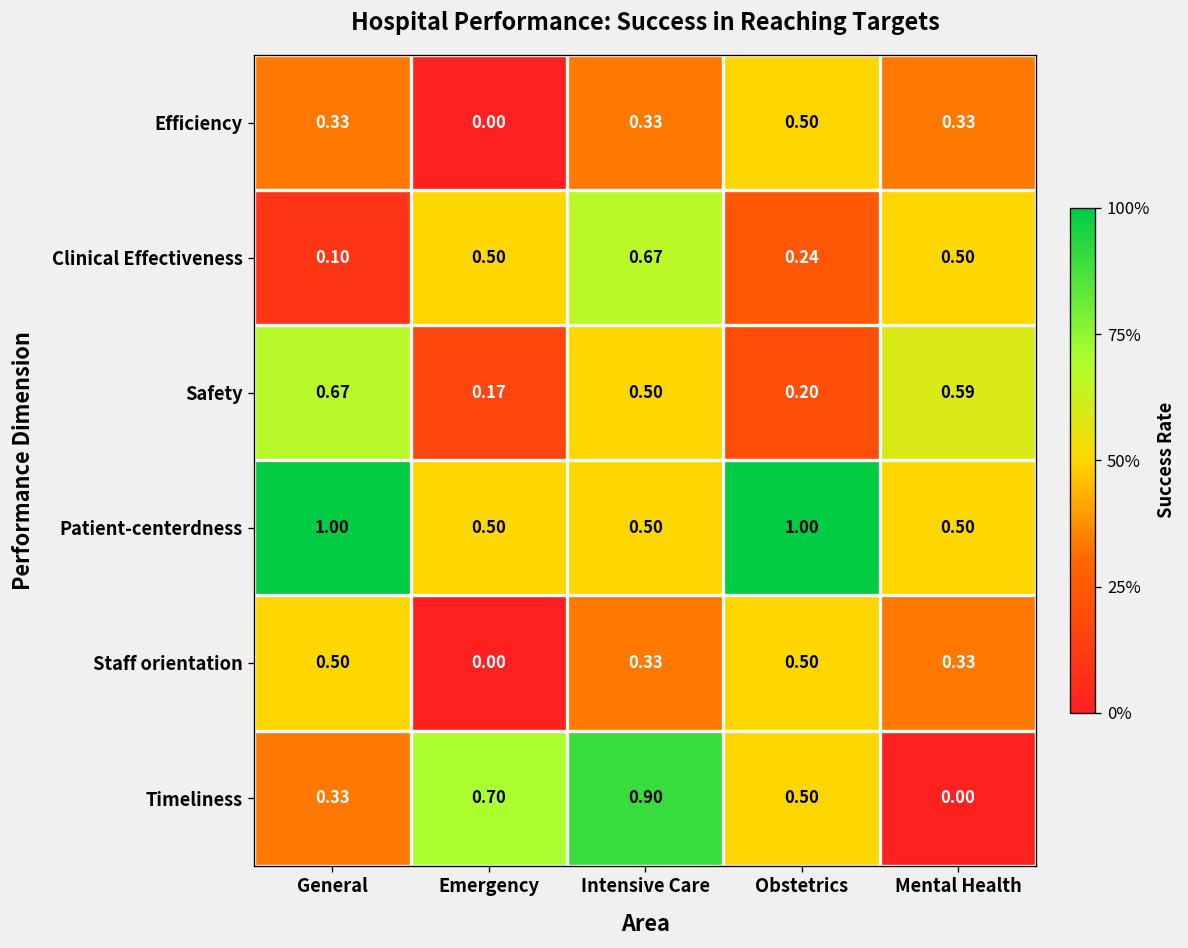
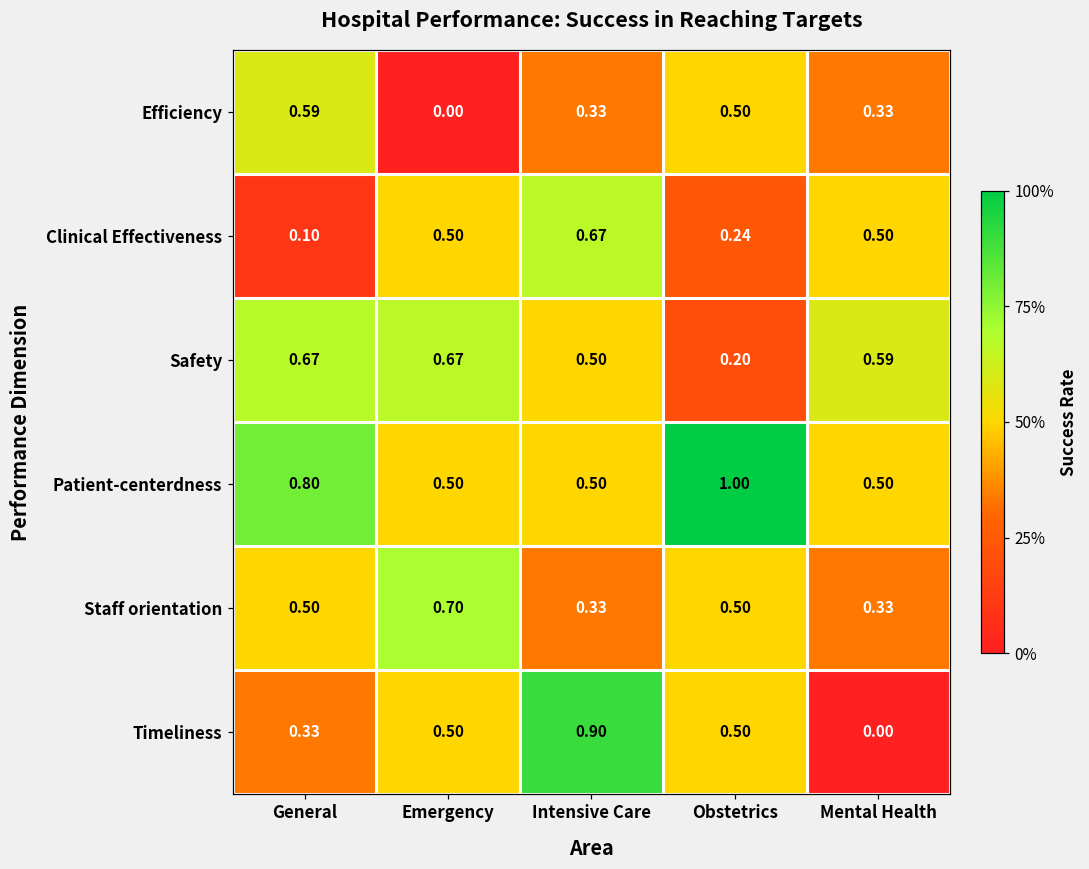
Efficiency, General: 0.33 -> 0.59
Safety, Emergency: 0.17 -> 0.67
Patient-centerdness, General: 1.00 -> 0.80
Staff orientation, Emergency: 0.00 -> 0.70
Timeliness, Emergency: 0.70 -> 0.50
